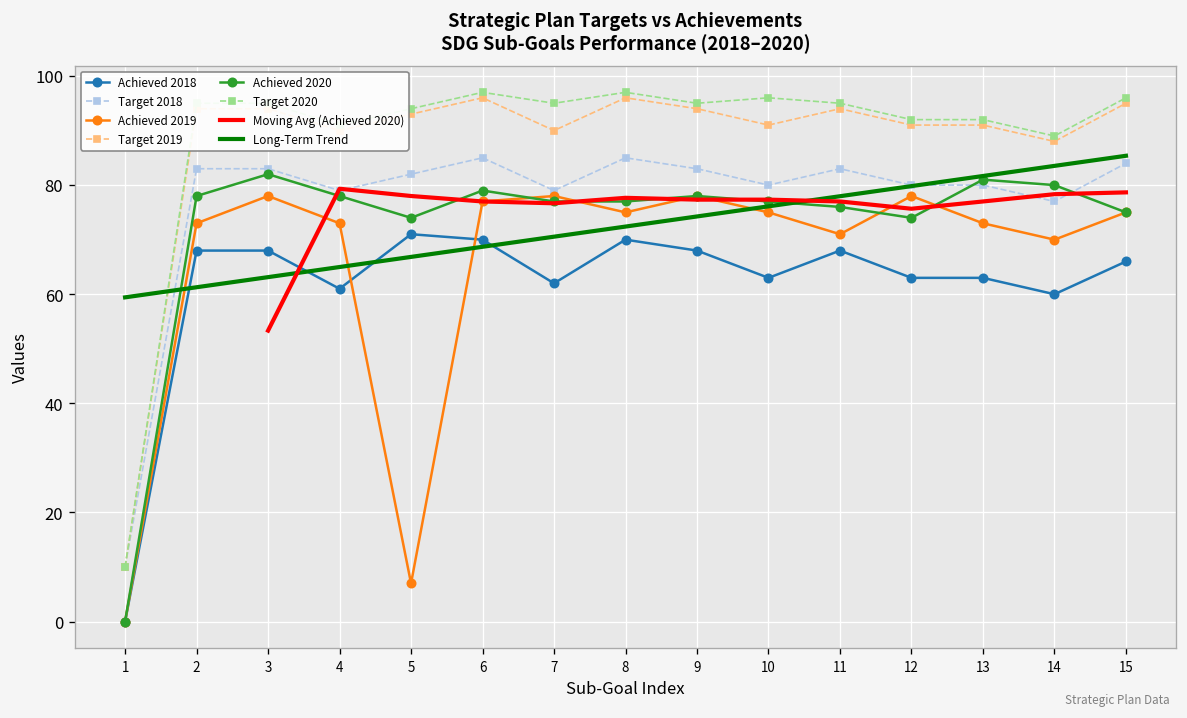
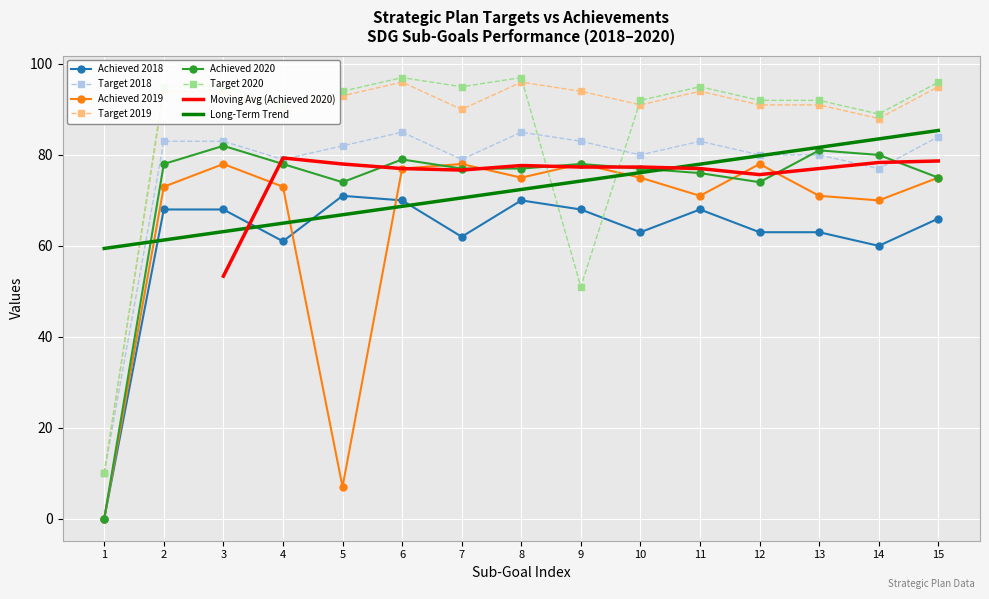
Target 2020, 9: 95 -> 51
Target 2020, 10: 96 -> 92
Achieved 2019, 13: 73 -> 71
